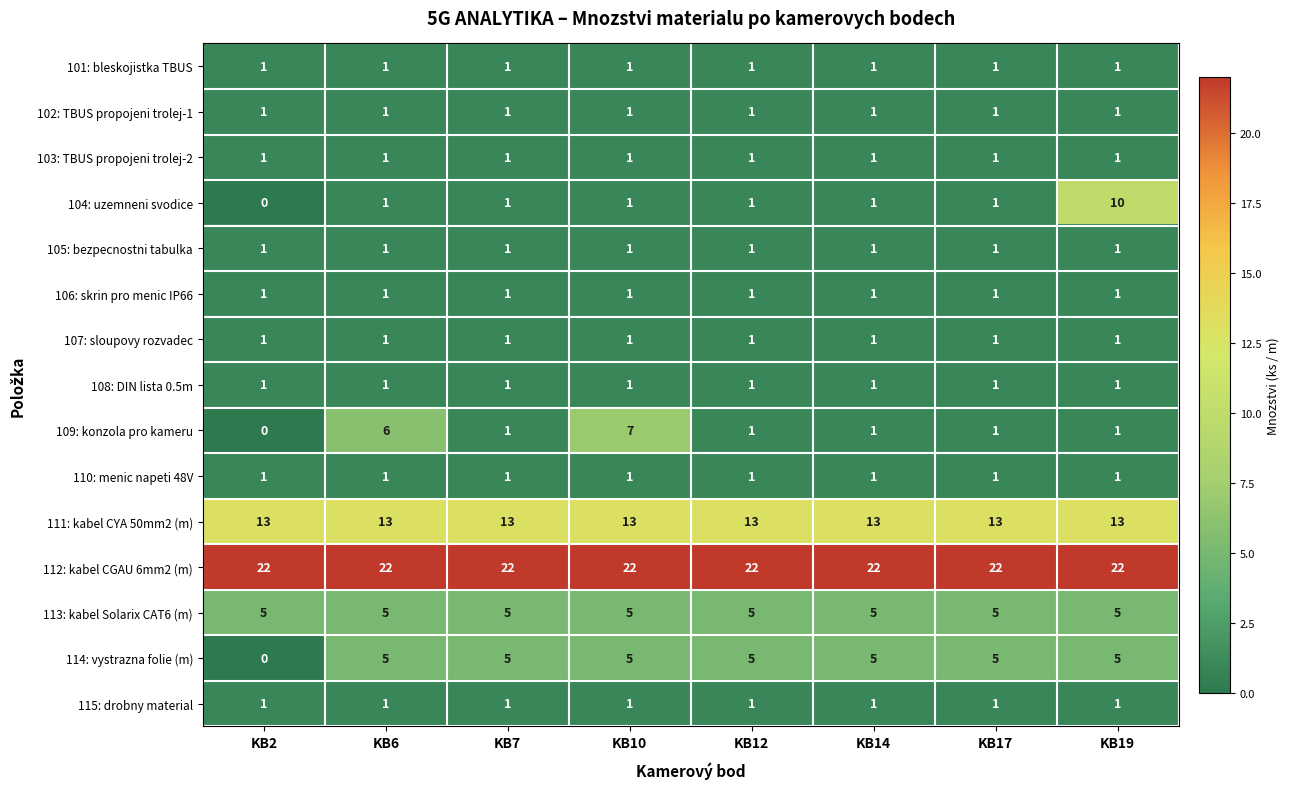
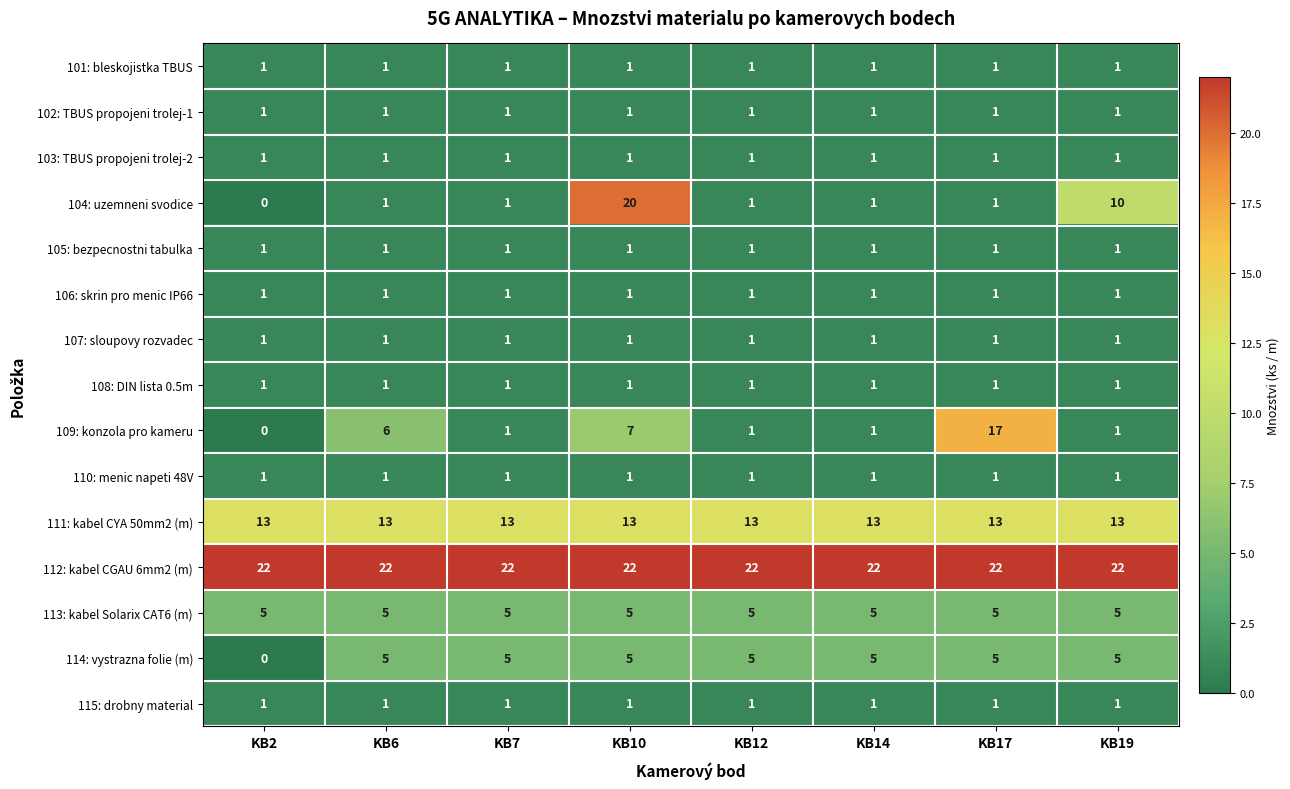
104: uzemneni svodice, KB10: 1 -> 20
109: konzola pro kameru, KB17: 1 -> 17
